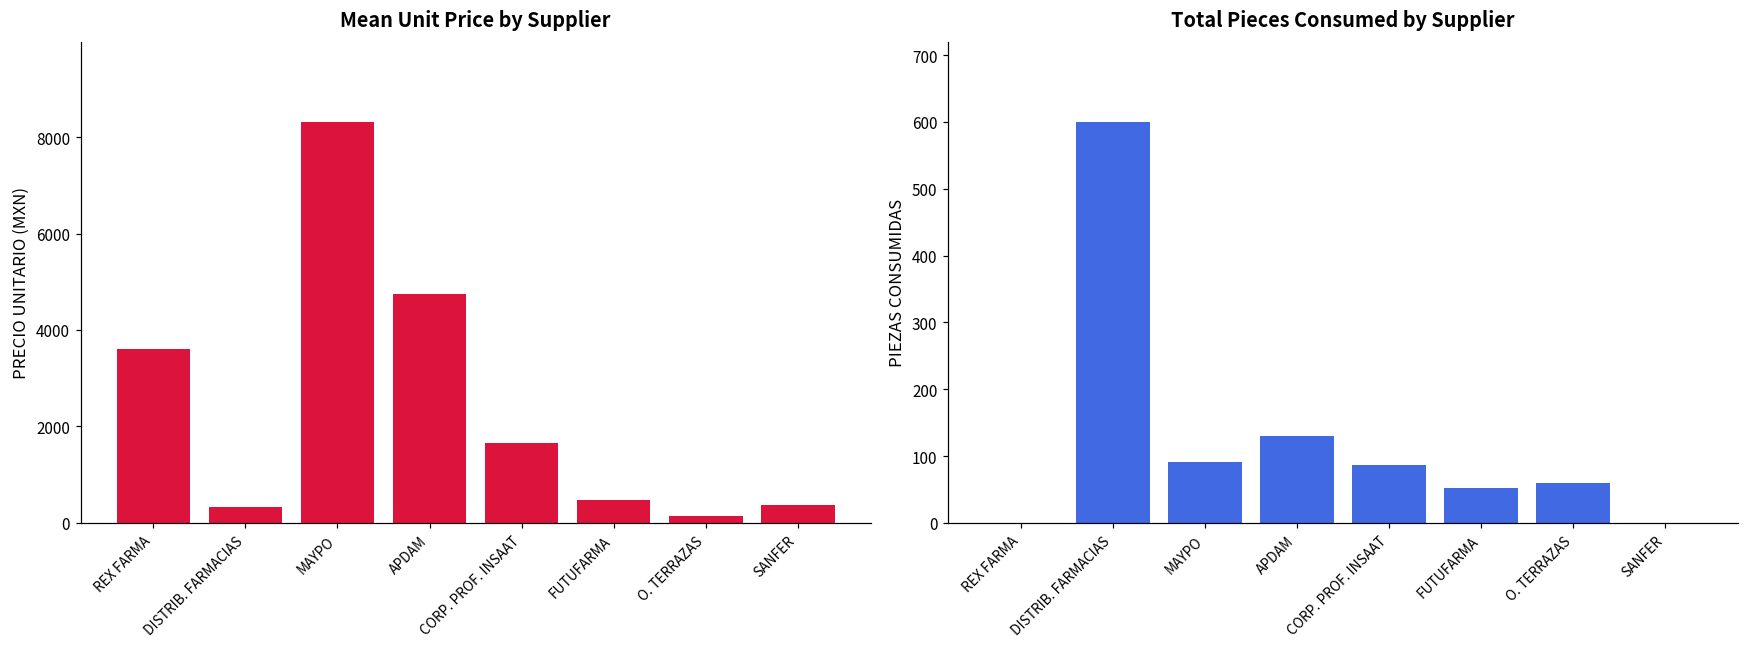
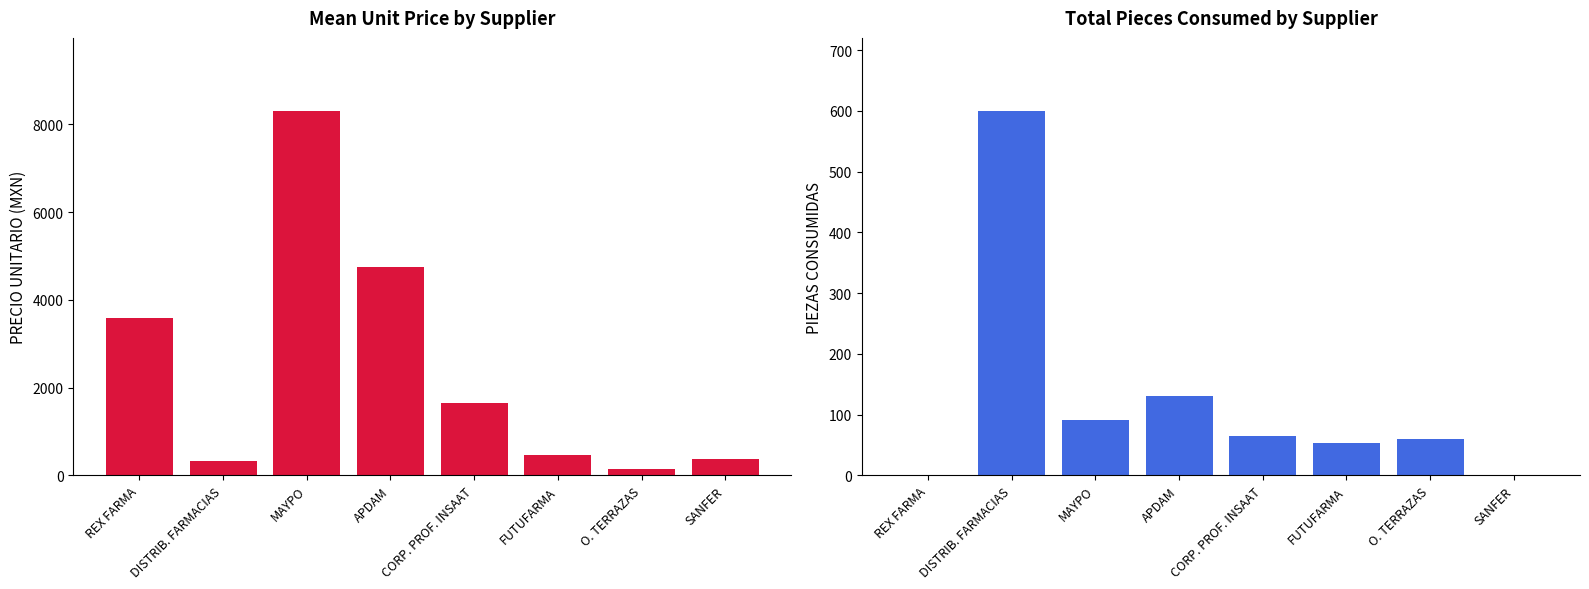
Total Pieces Consumed by Supplier, CORP. PROF. INSAAT: 90 -> 70
